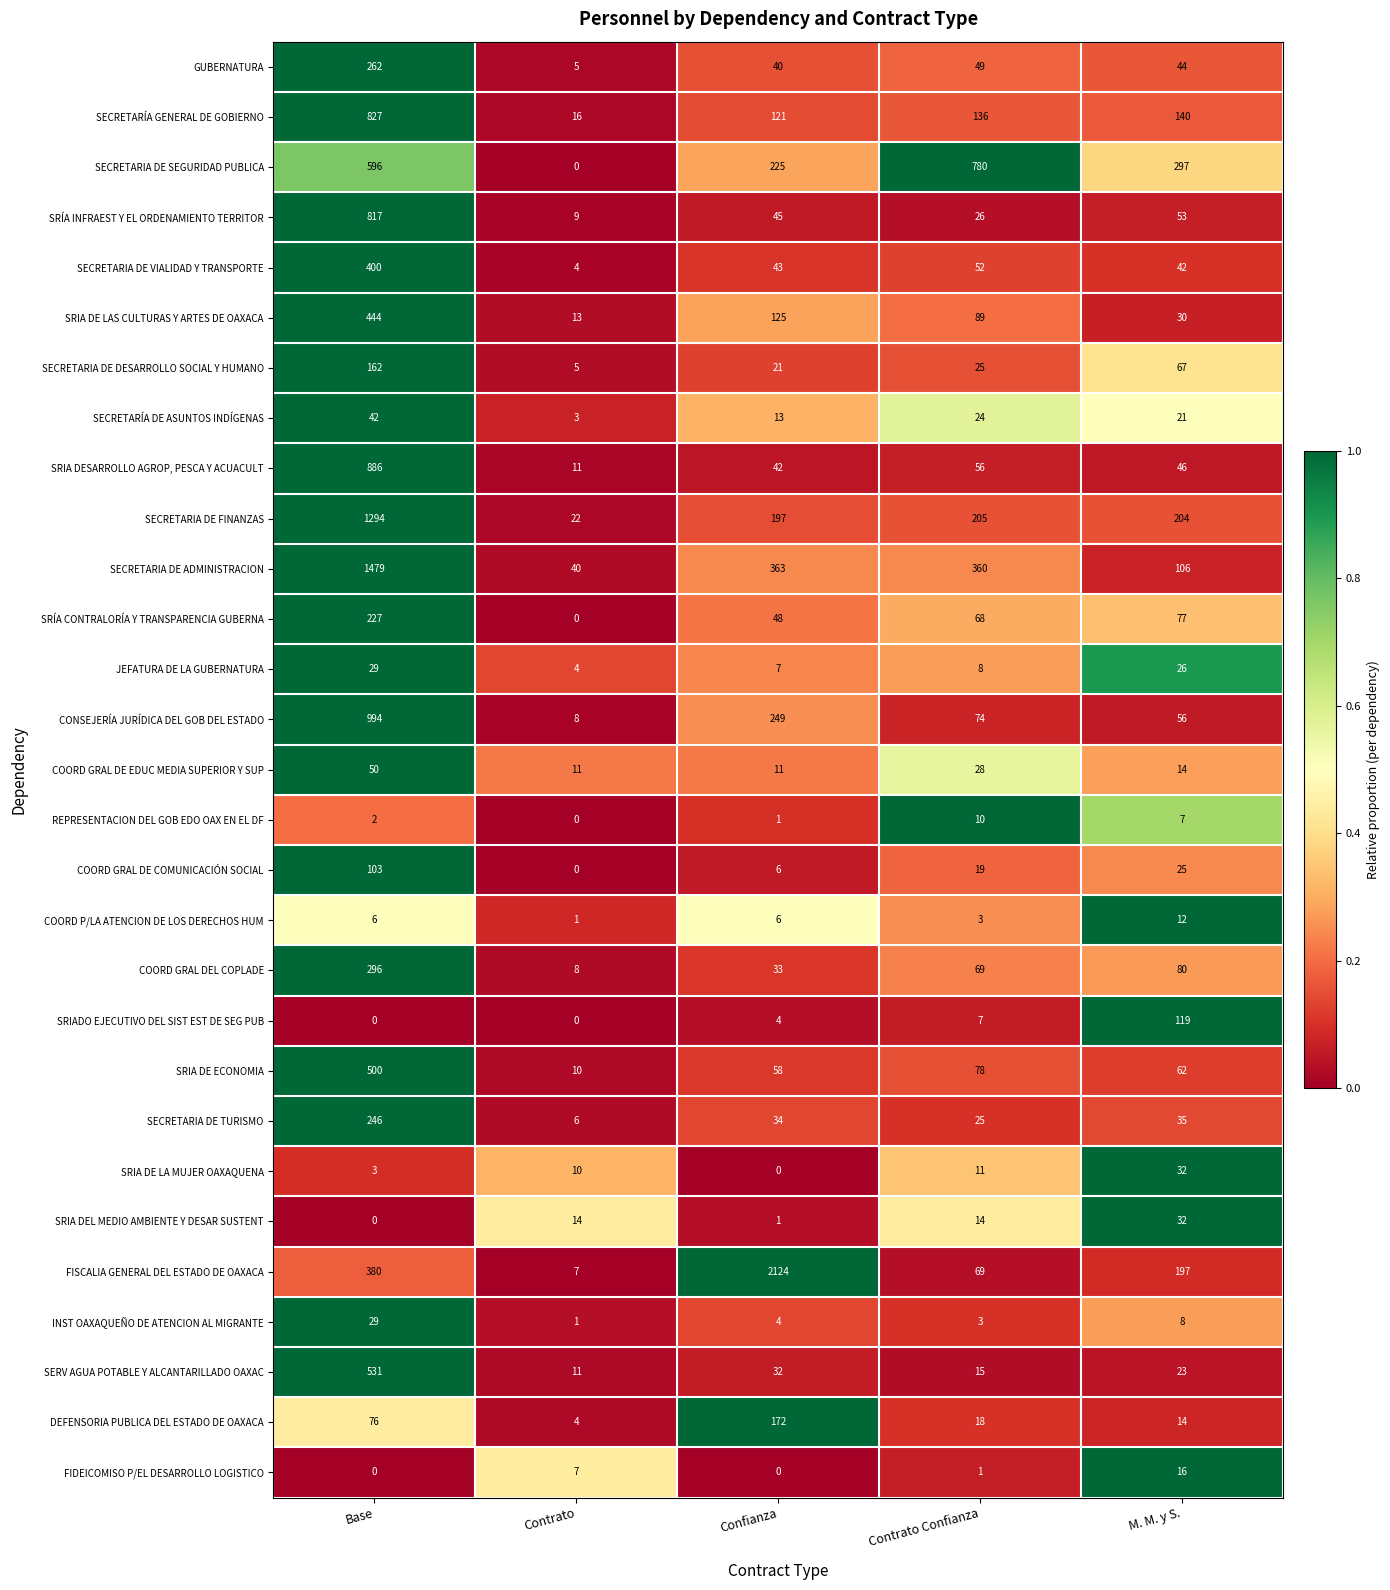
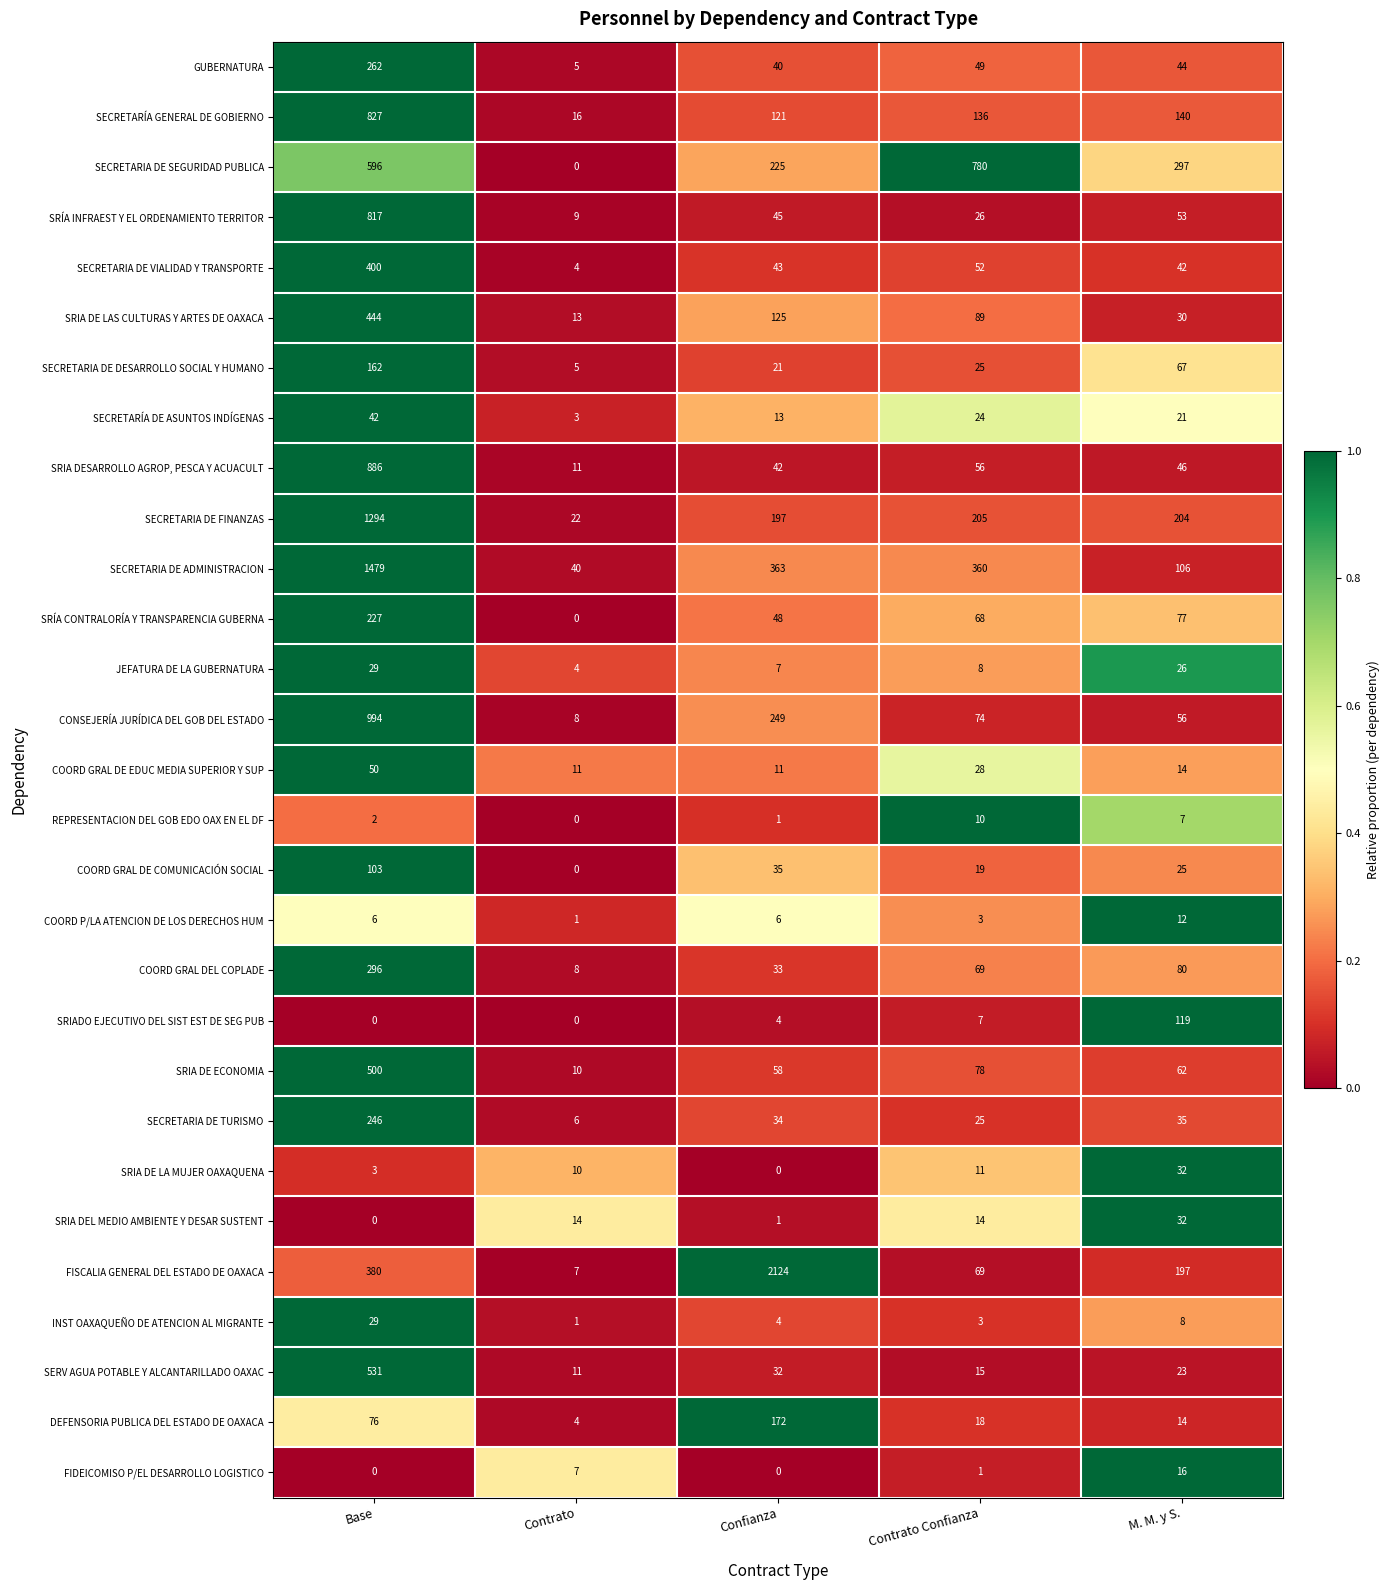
COORD GRAL DE COMUNICACIÓN SOCIAL, Confianza: 6 -> 35
